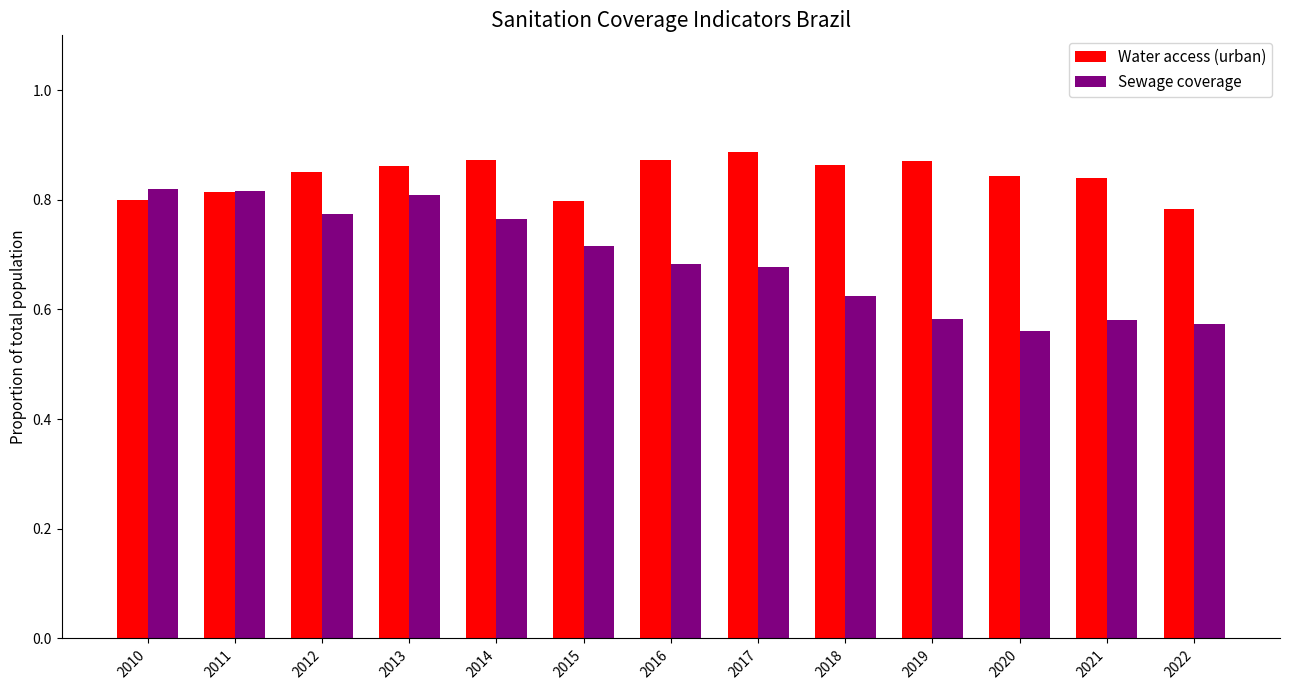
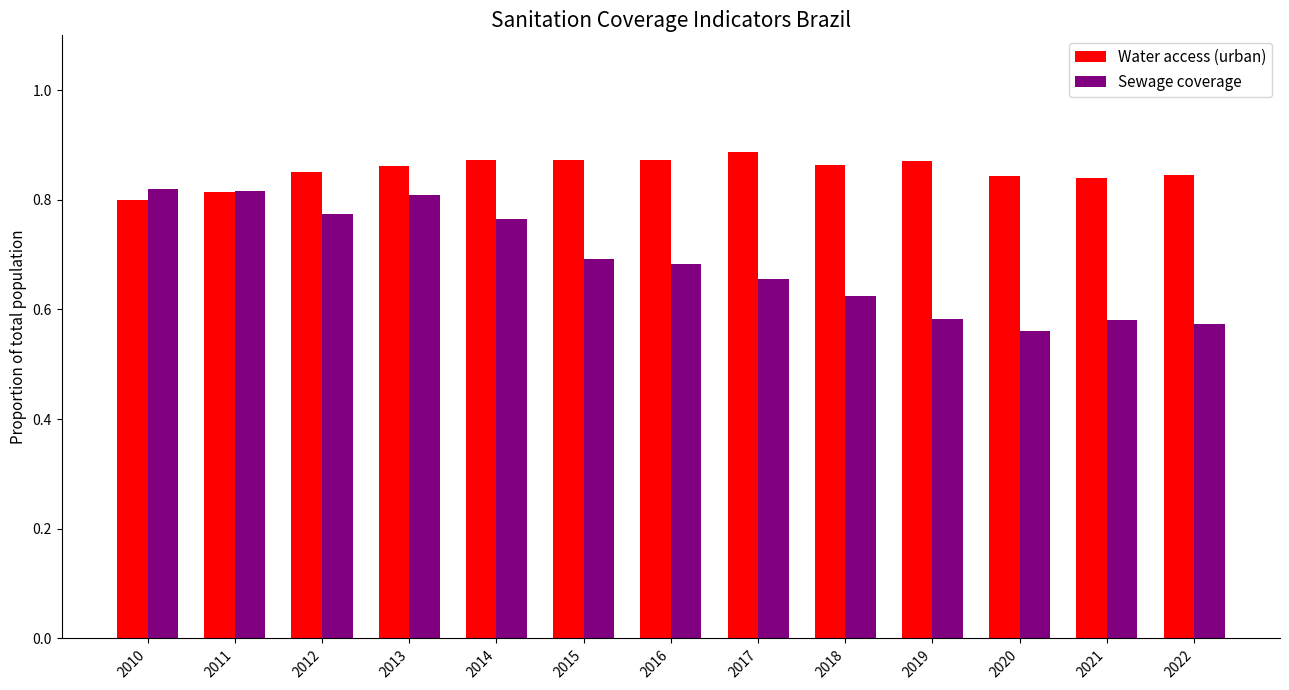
Water access (urban), 2015: 0.80 -> 0.87
Sewage coverage, 2015: 0.72 -> 0.69
Sewage coverage, 2017: 0.68 -> 0.66
Water access (urban), 2022: 0.78 -> 0.85
